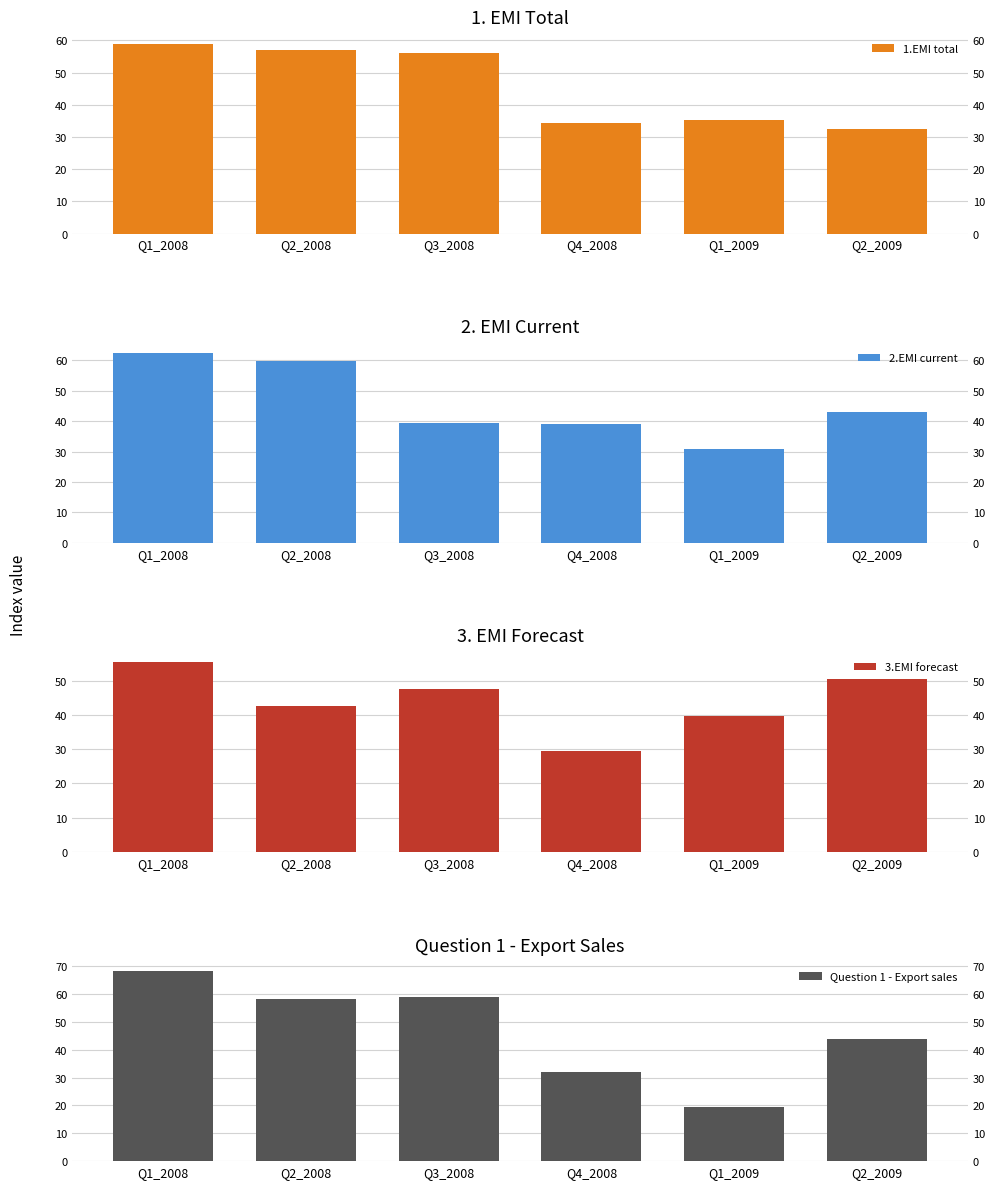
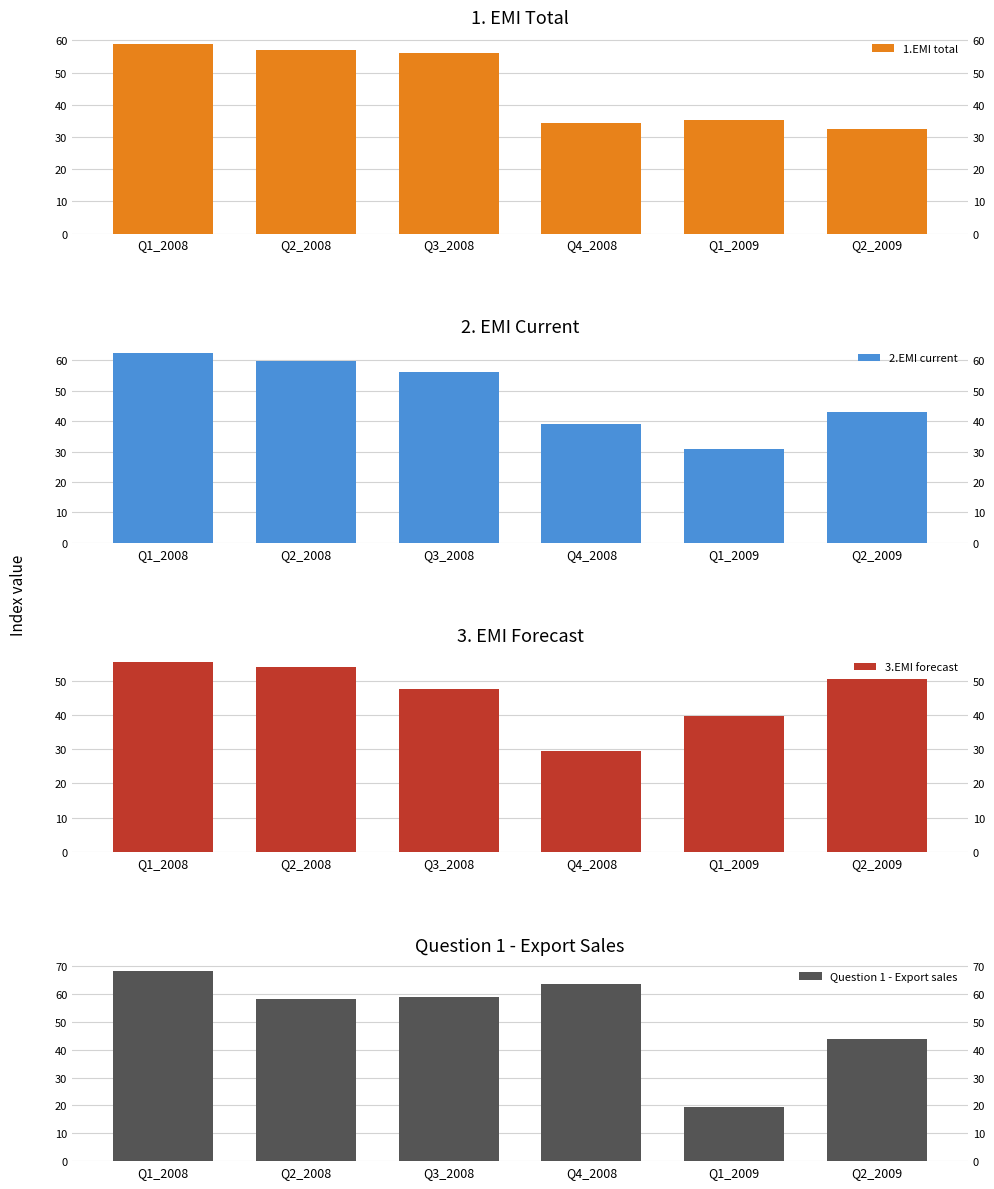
2. EMI Current, Q3_2008: 39 -> 56
3. EMI Forecast, Q2_2008: 43 -> 54
Question 1 - Export Sales, Q4_2008: 32 -> 64
